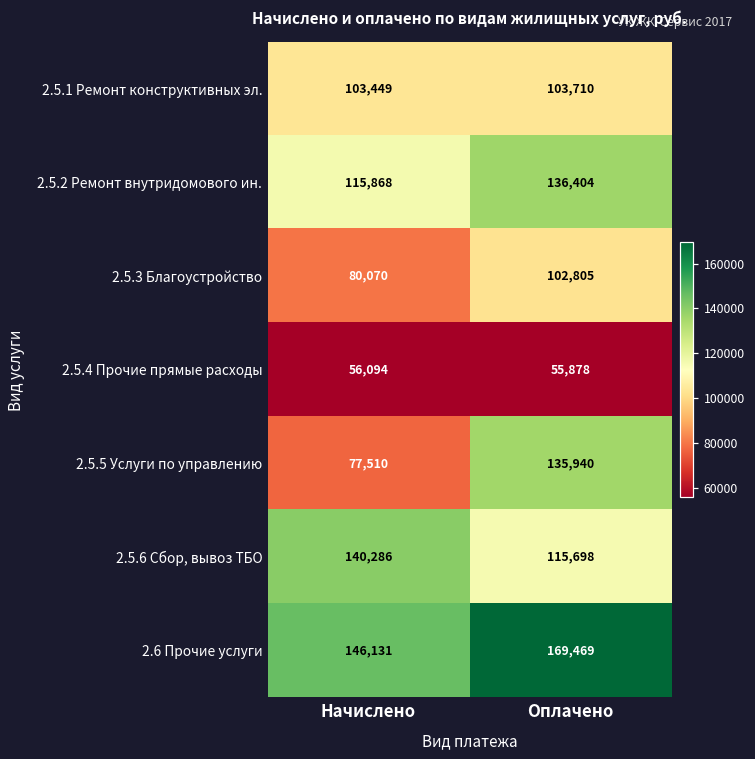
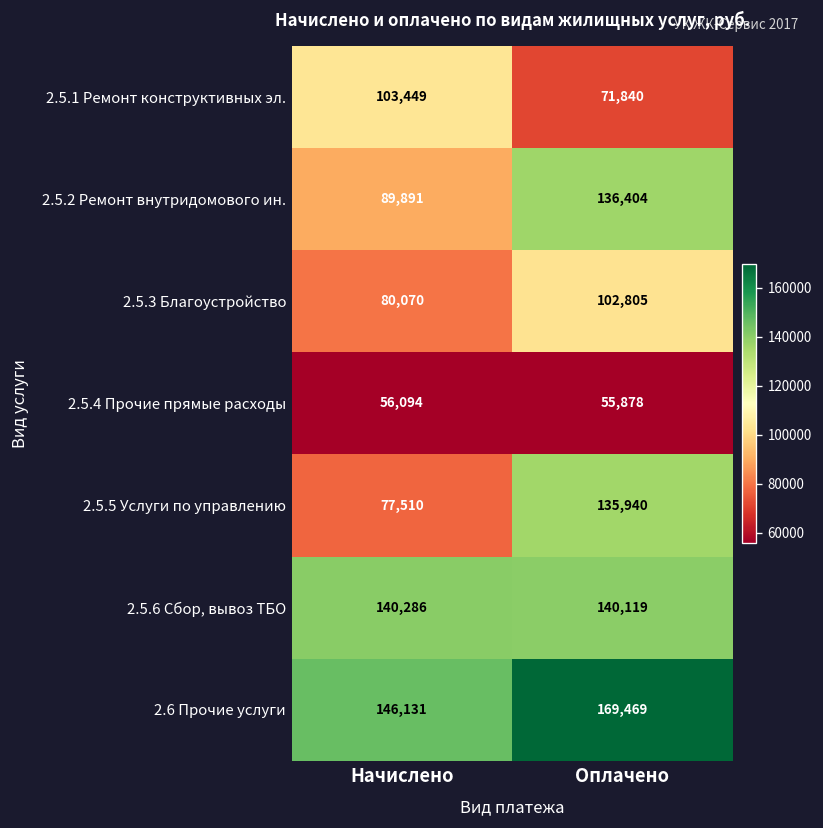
2.5.1 Ремонт конструктивных эл., Оплачено: 103,710 -> 71,840
2.5.2 Ремонт внутридомового ин., Начислено: 115,868 -> 89,891
2.5.6 Сбор, вывоз ТБО, Оплачено: 115,698 -> 140,119
